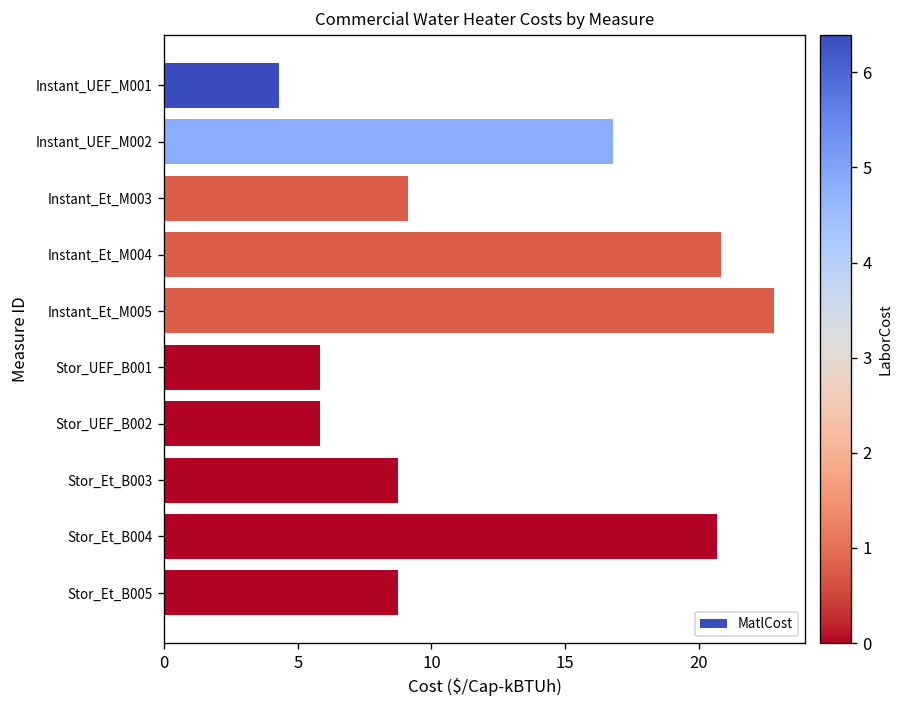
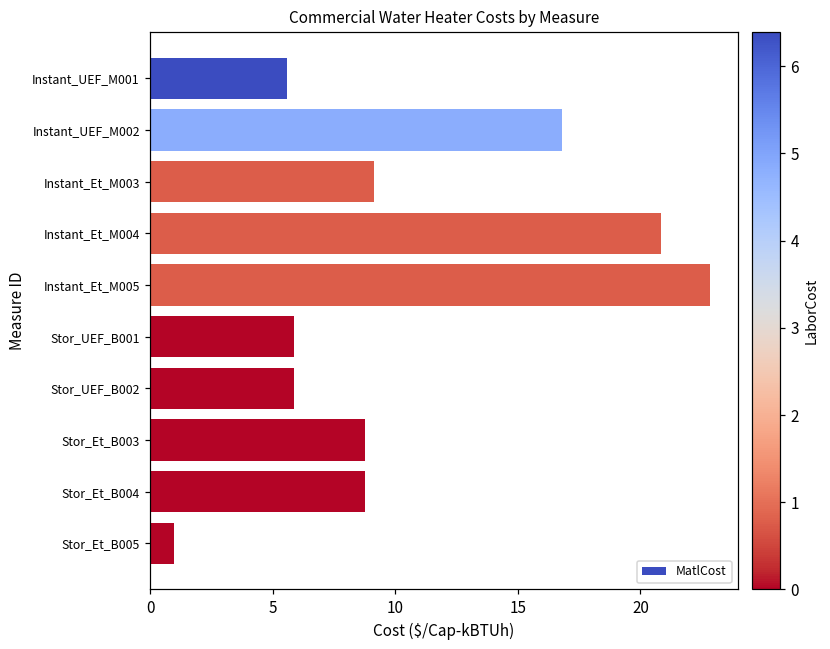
Instant_UEF_M001: 4.3 -> 5.6
Stor_Et_B004: 20.7 -> 8.7
Stor_Et_B005: 8.7 -> 1.0
